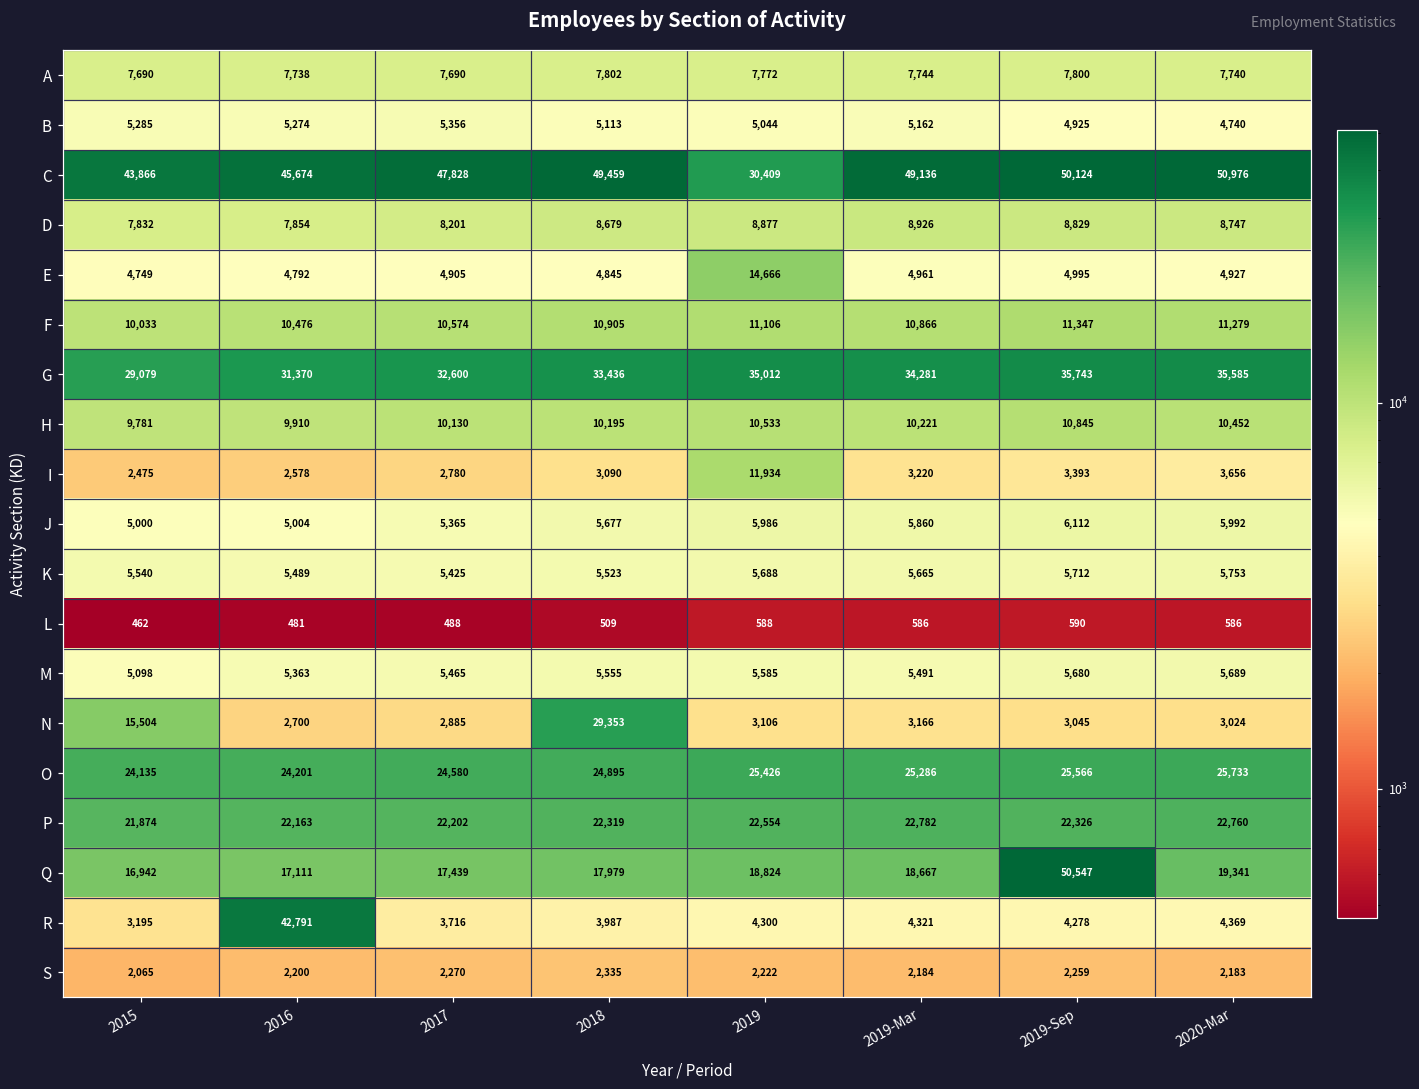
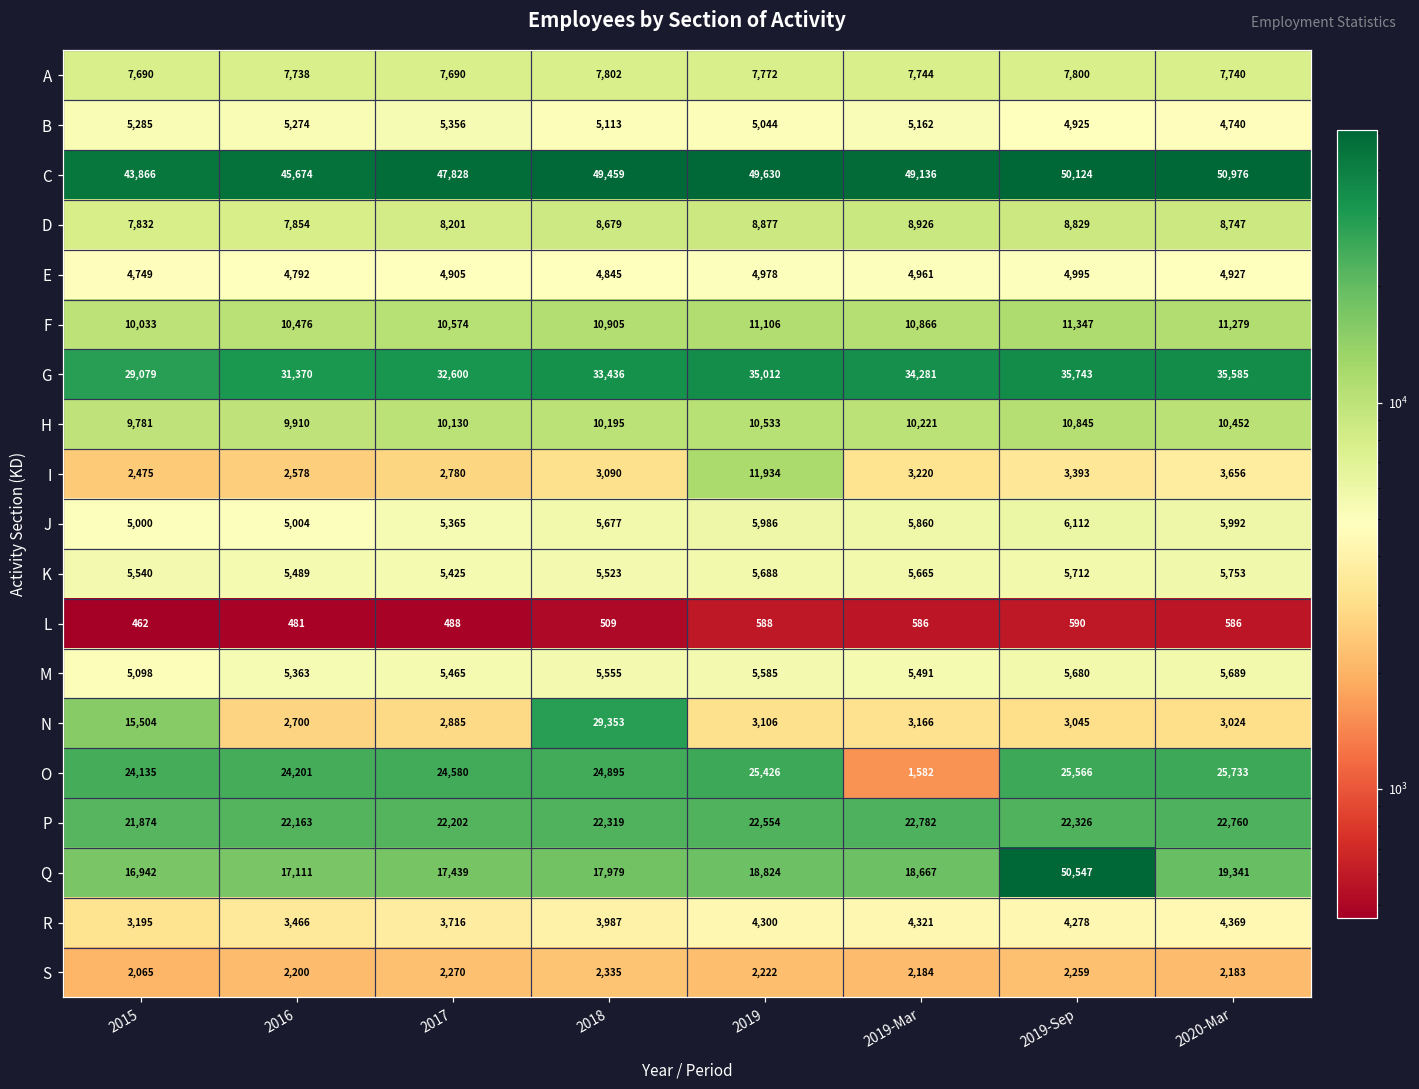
C, 2019: 30,409 -> 49,630
E, 2019: 14,666 -> 4,978
O, 2019-Mar: 25,286 -> 1,582
R, 2016: 42,791 -> 3,466
